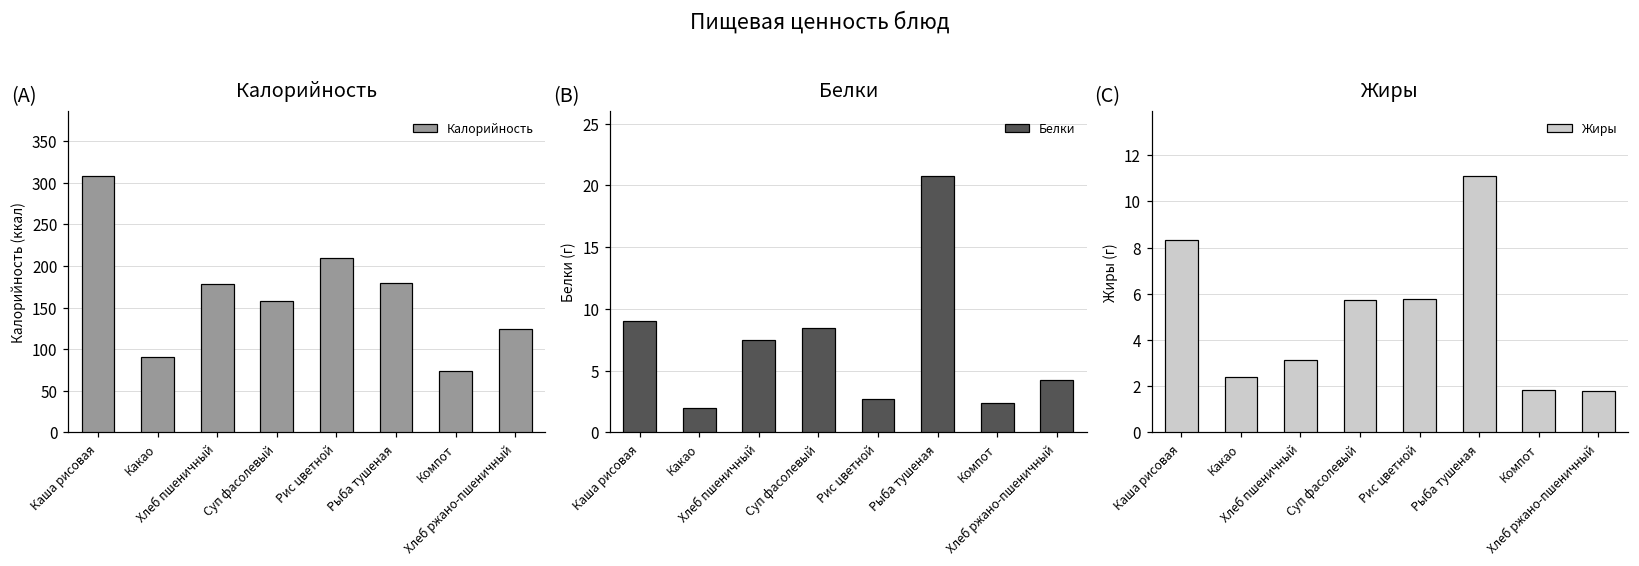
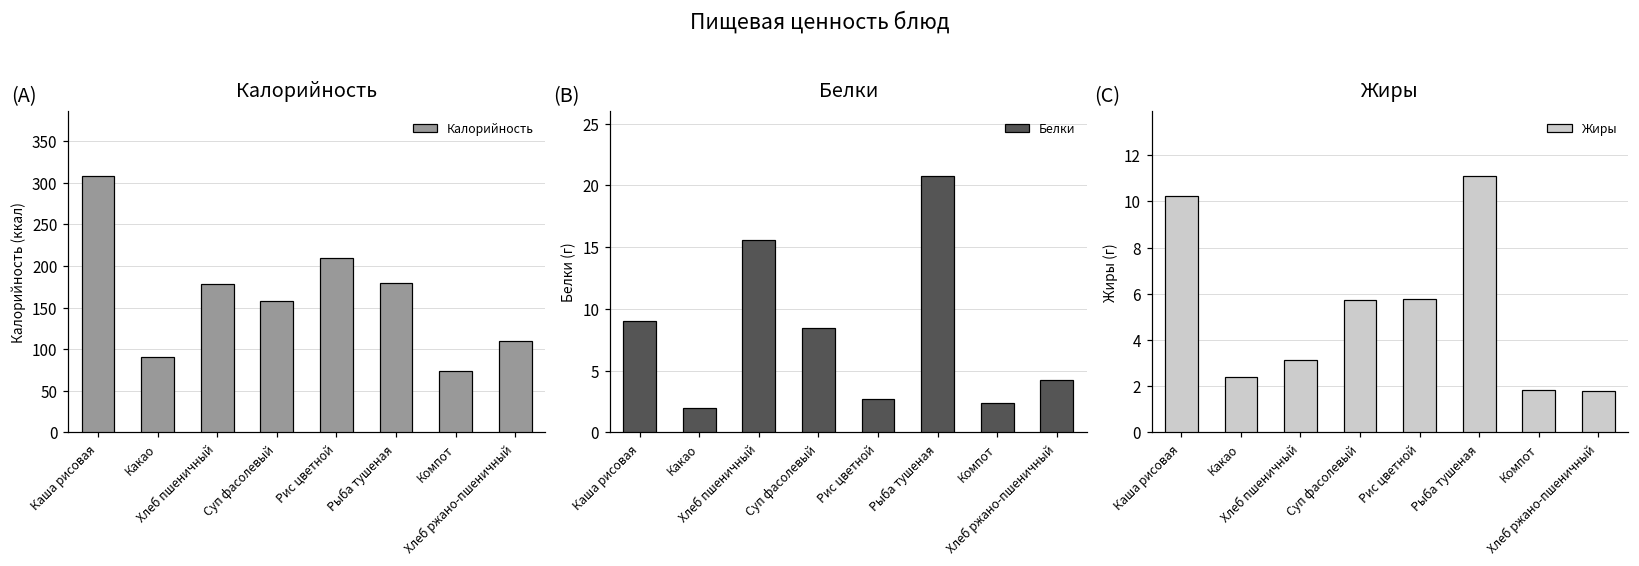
Калорийность, Хлеб ржано-пшеничный: 120 -> 110
Белки, Хлеб пшеничный: 7.5 -> 15.6
Жиры, Каша рисовая: 8.3 -> 10.2
